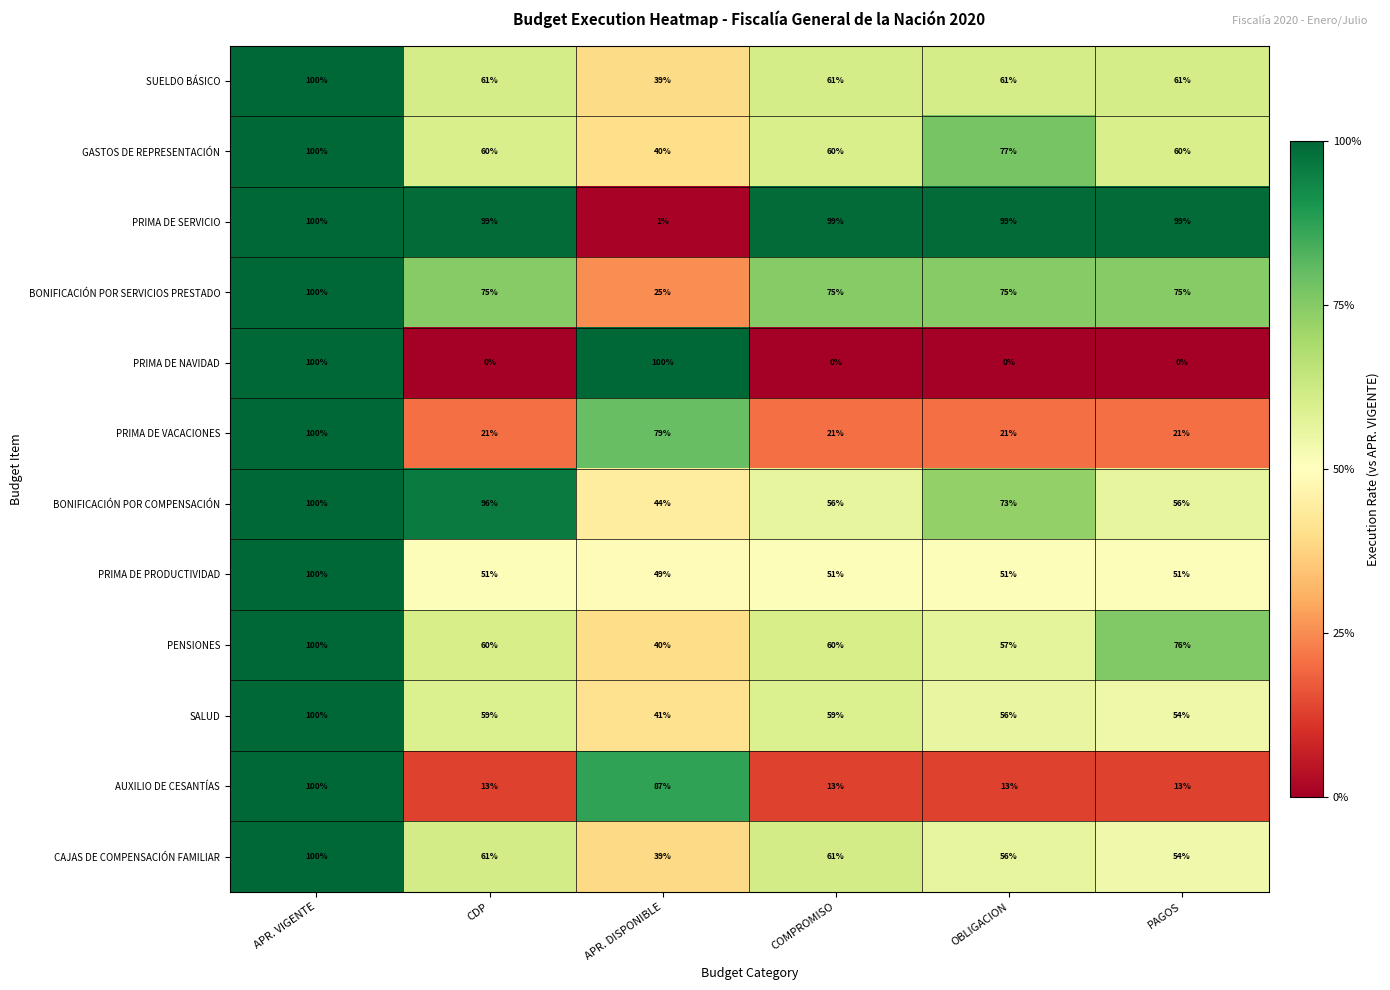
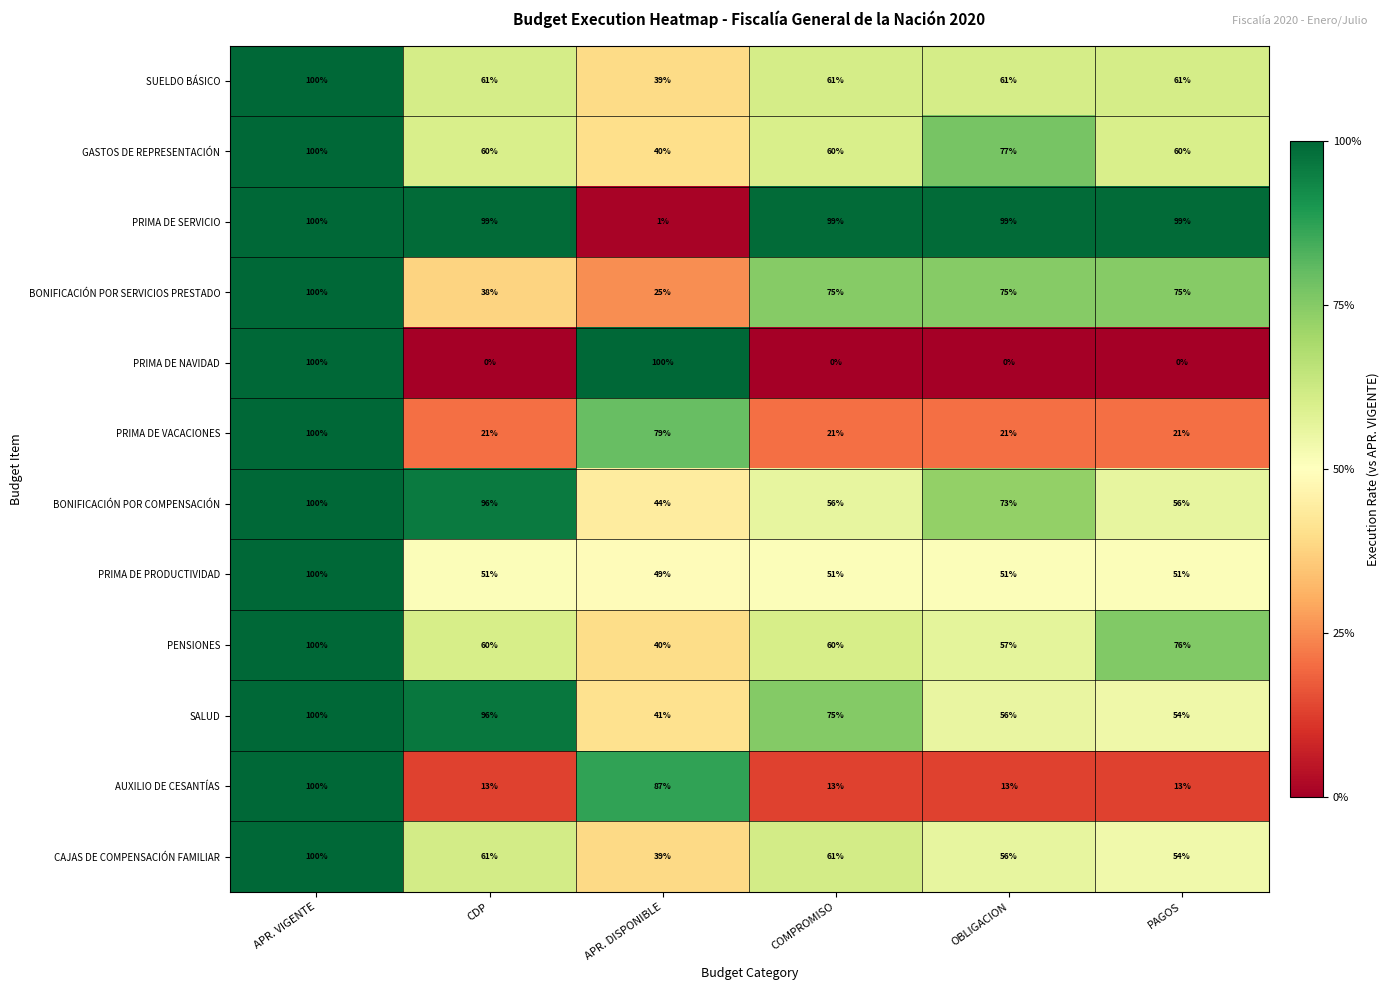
BONIFICACIÓN POR SERVICIOS PRESTADO, CDP: 75% -> 38%
SALUD, CDP: 59% -> 96%
SALUD, COMPROMISO: 59% -> 75%
